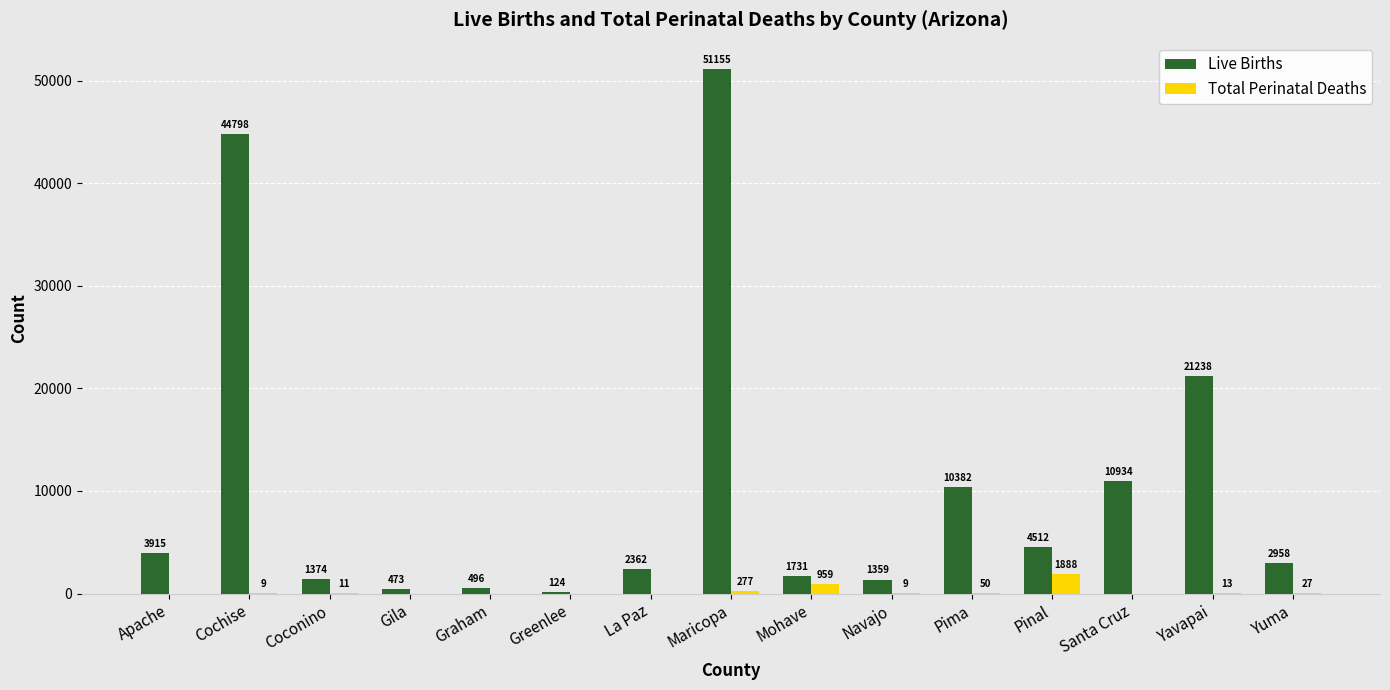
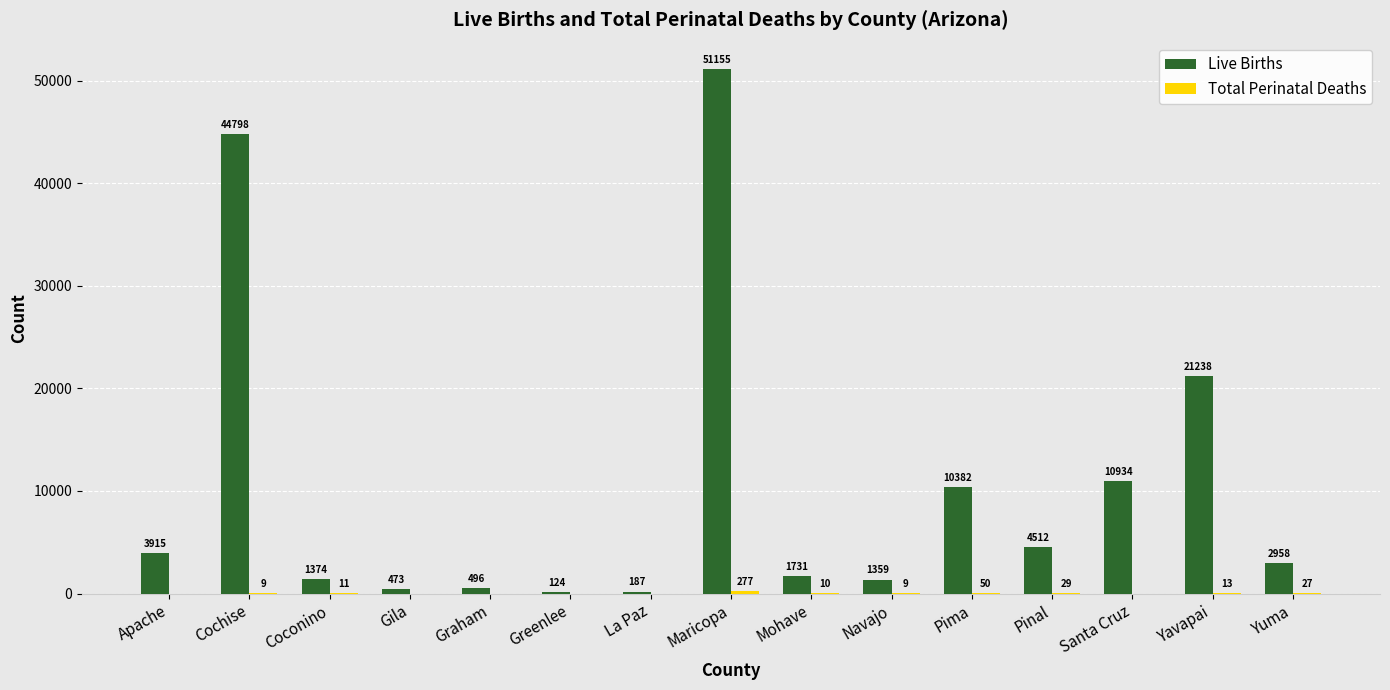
Live Births, La Paz: 2362 -> 187
Total Perinatal Deaths, Mohave: 959 -> 10
Total Perinatal Deaths, Pinal: 1888 -> 29
